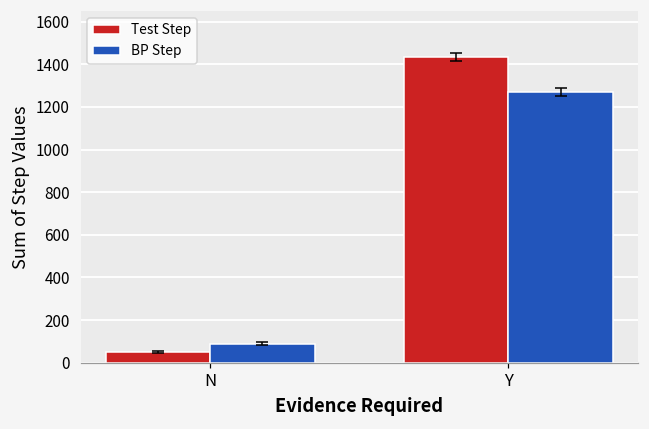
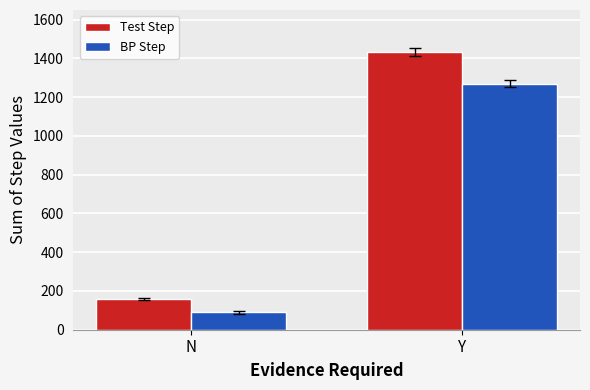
Test Step, N: 50 -> 160
